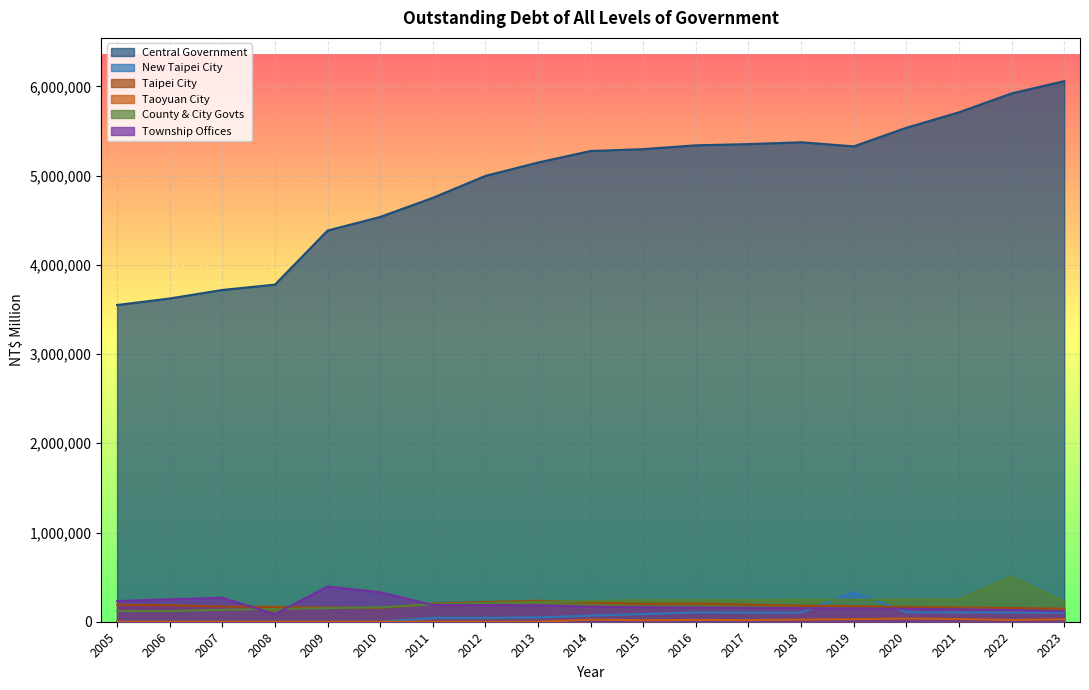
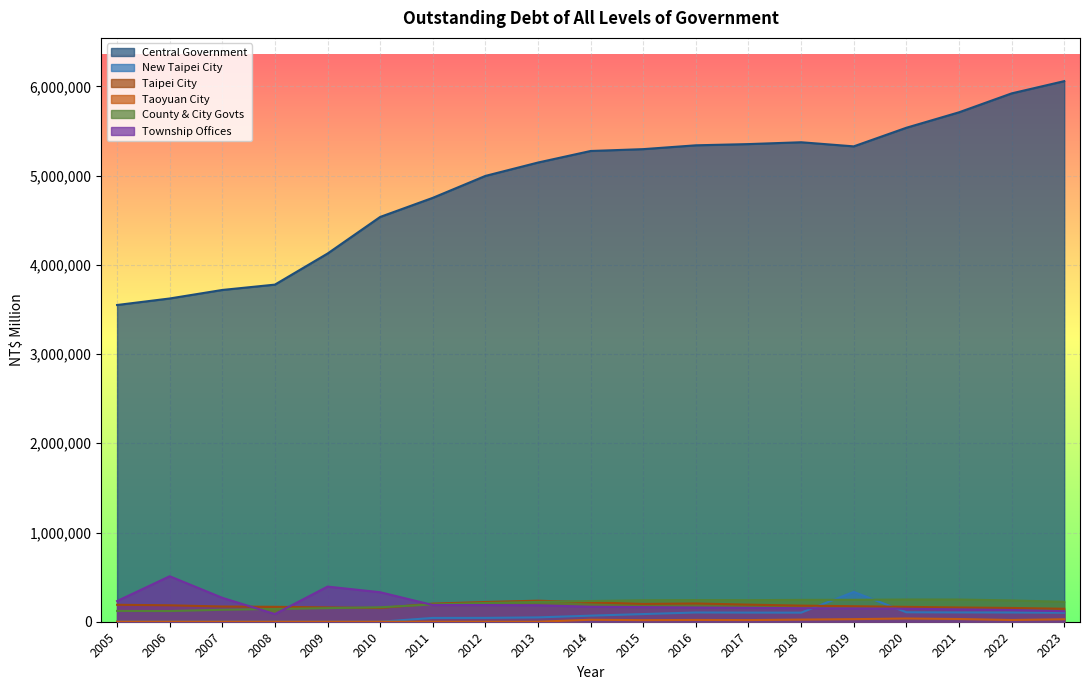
Township Offices, 2006: 300,000 -> 500,000
Central Government, 2009: 4,400,000 -> 4,100,000
County & City Govts, 2022: 500,000 -> 200,000
